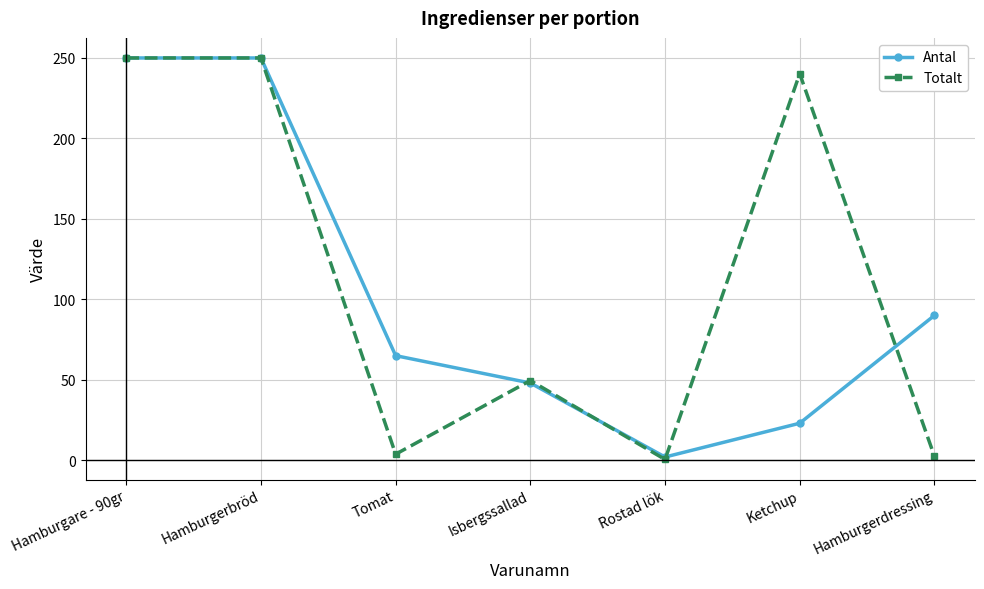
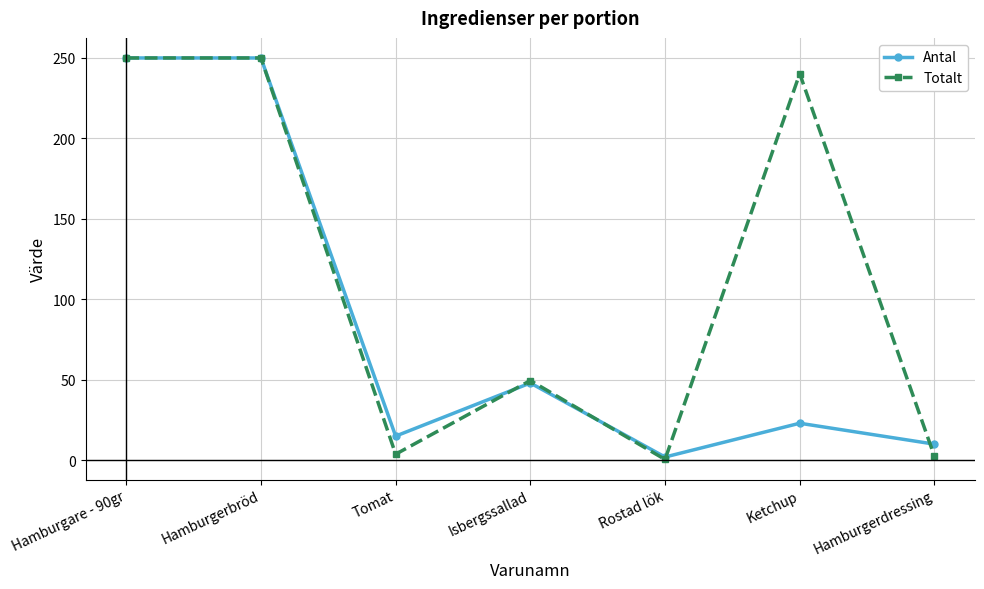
Antal, Tomat: 65 -> 15
Antal, Hamburgerdressing: 90 -> 10
